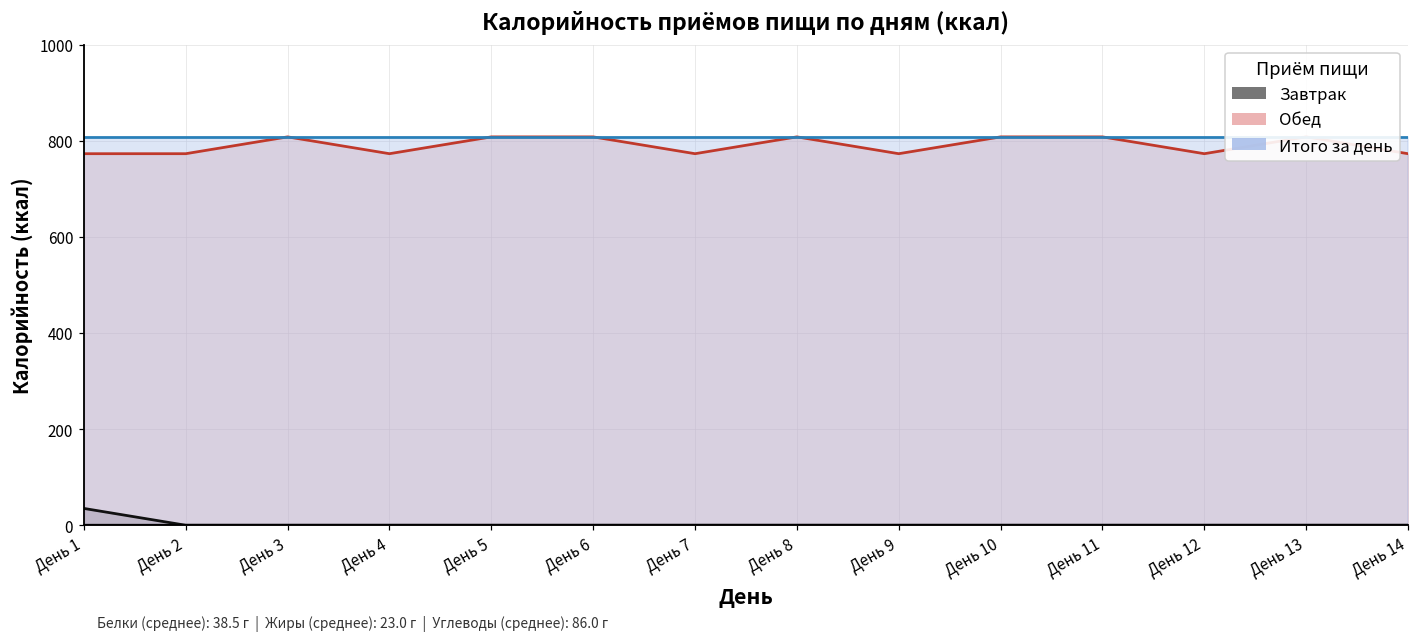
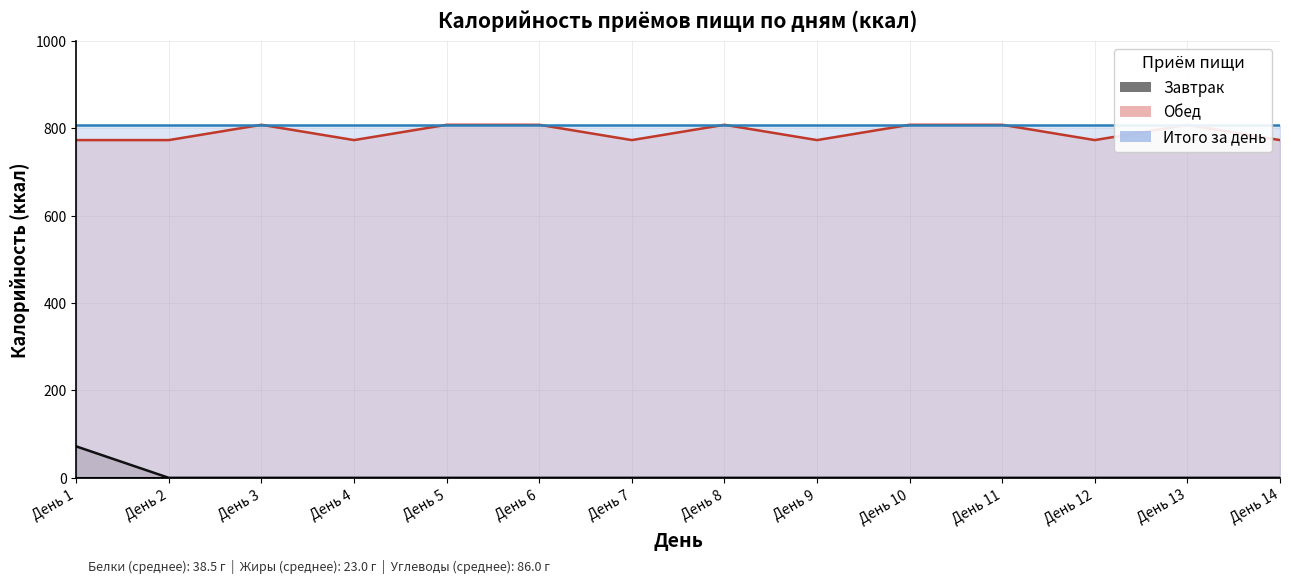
Завтрак, День 1: 40 -> 70
